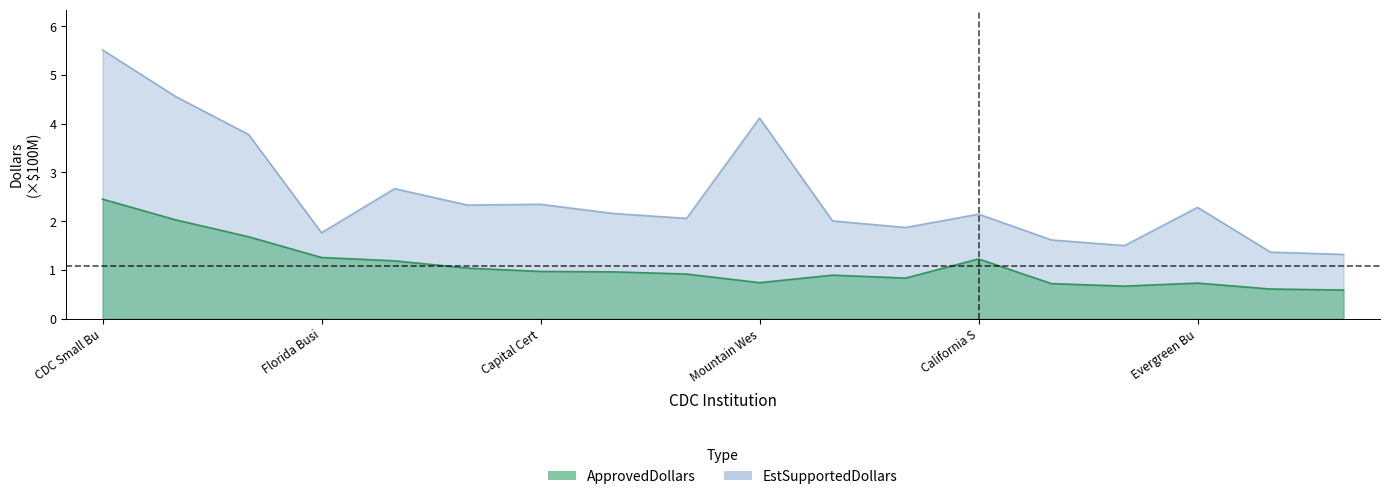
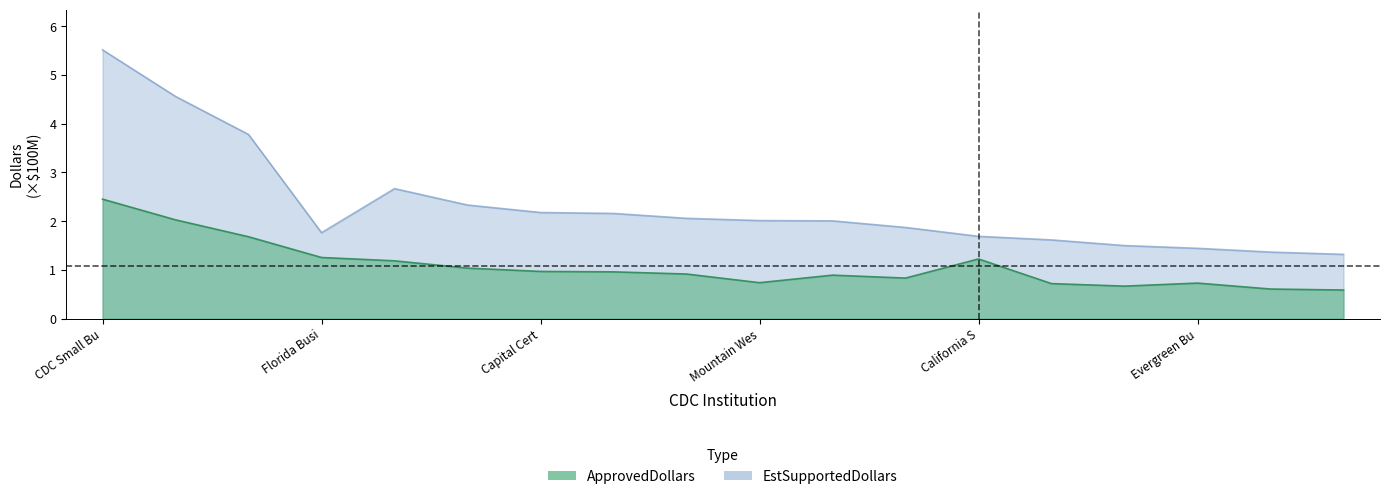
EstSupportedDollars, Capital Cert: 2.3 -> 2.2
EstSupportedDollars, Mountain Wes: 4.1 -> 2.0
EstSupportedDollars, California S: 2.1 -> 1.7
EstSupportedDollars, Evergreen Bu: 2.3 -> 1.4
